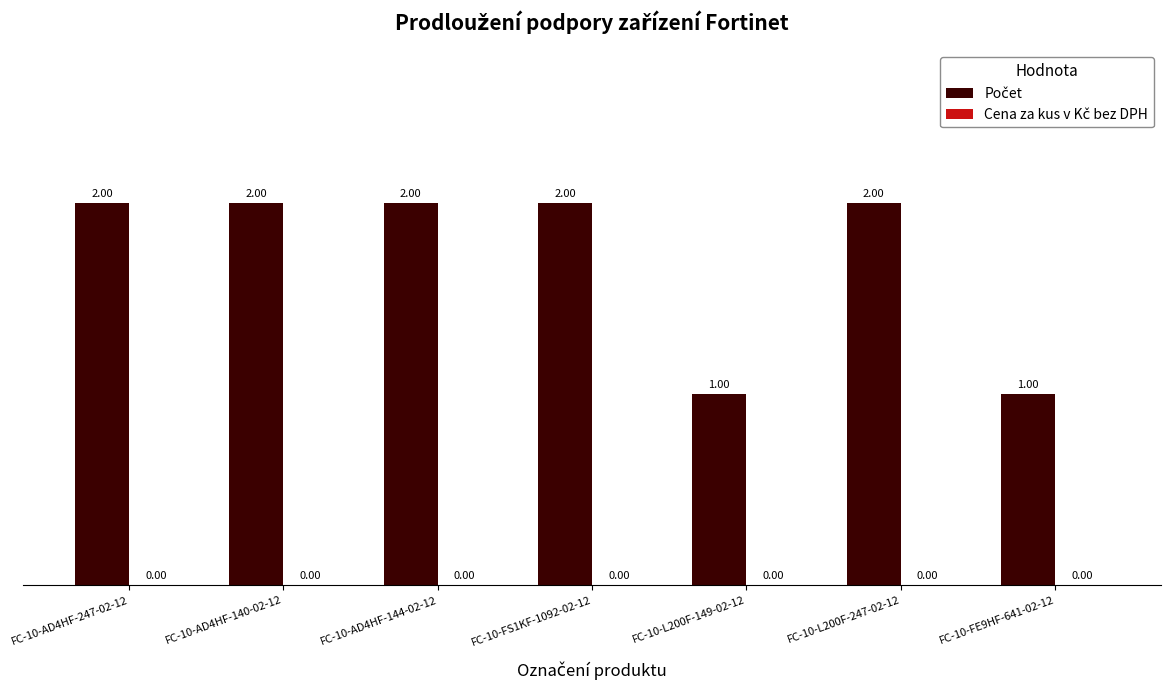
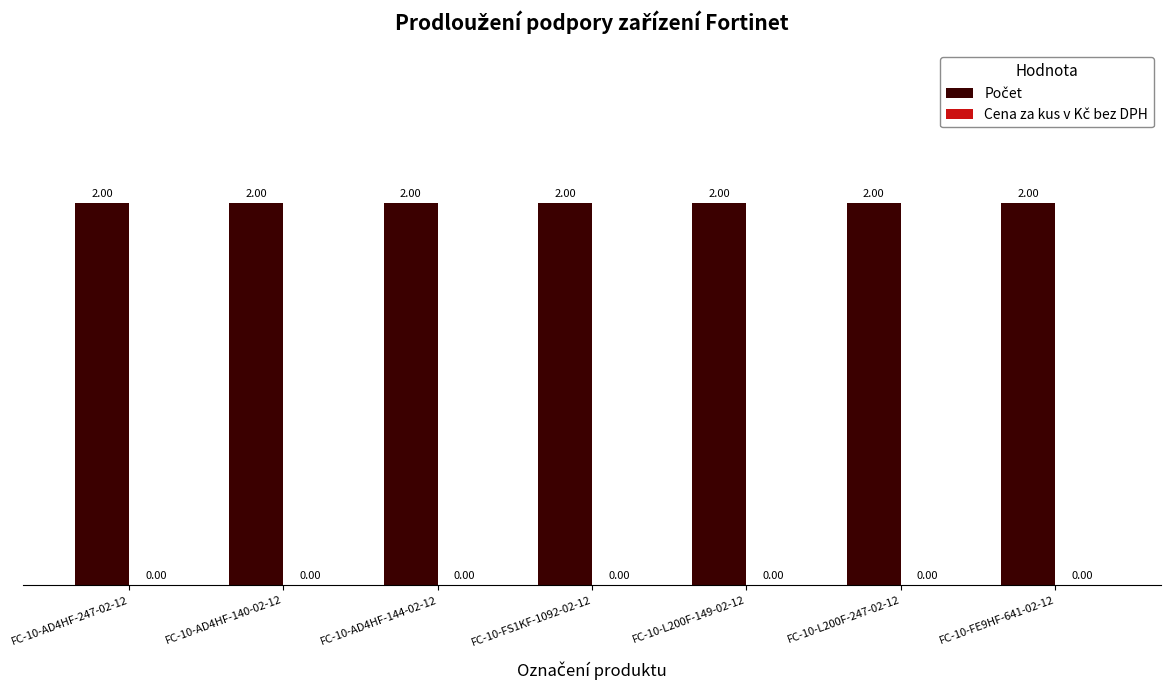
Počet, FC-10-L200F-149-02-12: 1.00 -> 2.00
Počet, FC-10-FE9HF-641-02-12: 1.00 -> 2.00
